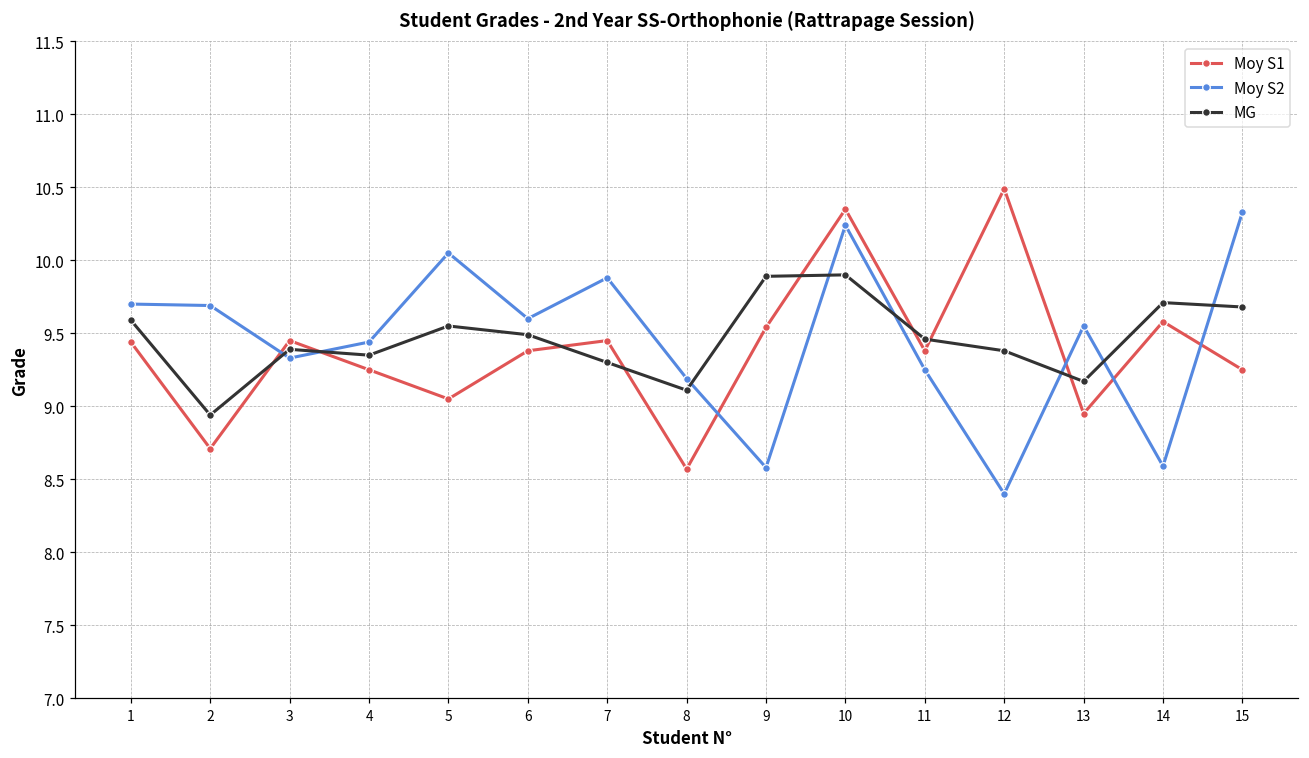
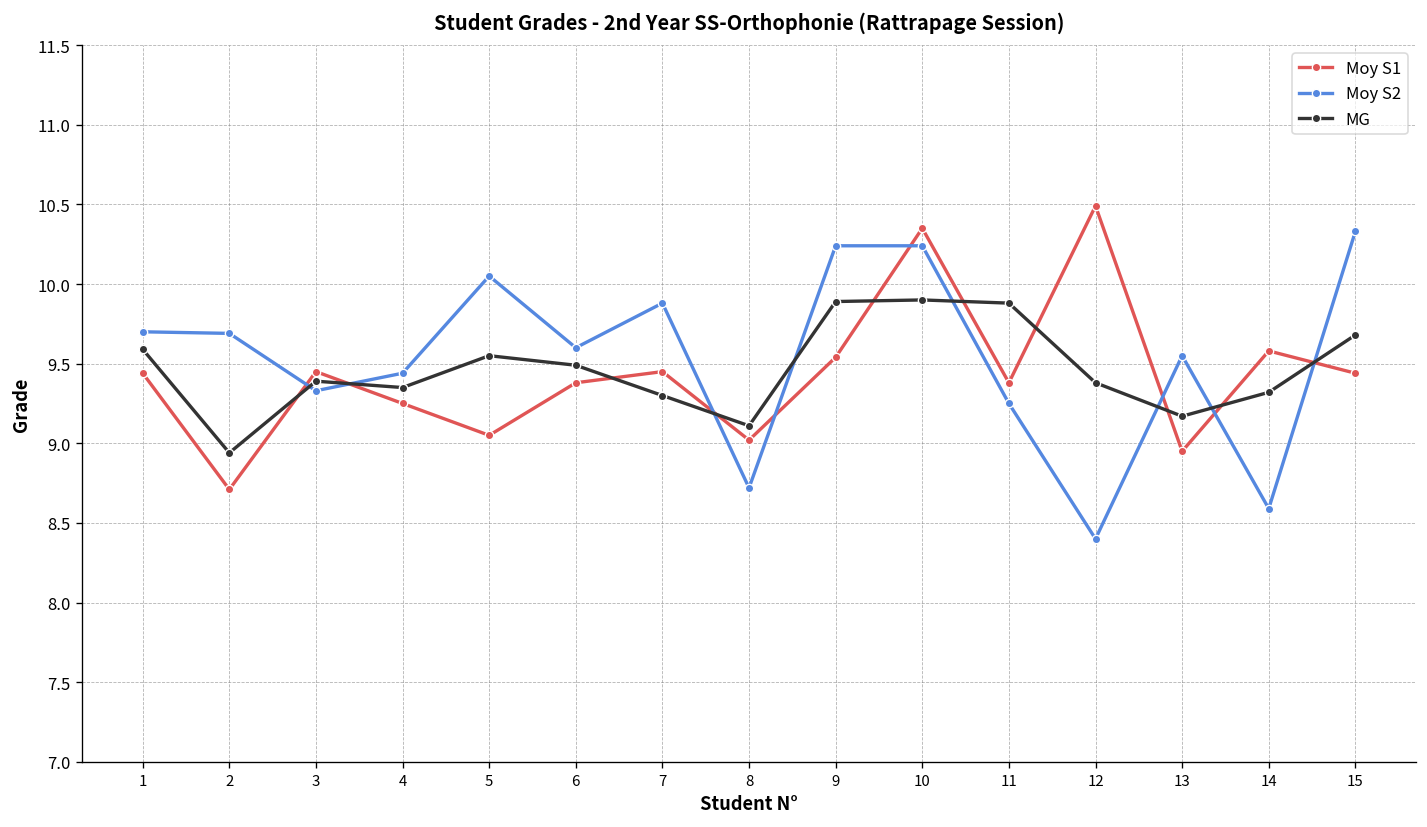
Moy S1, 8: 8.57 -> 9.02
Moy S2, 8: 9.19 -> 8.72
Moy S2, 9: 8.58 -> 10.24
MG, 11: 9.46 -> 9.88
MG, 14: 9.71 -> 9.32
Moy S1, 15: 9.25 -> 9.44
